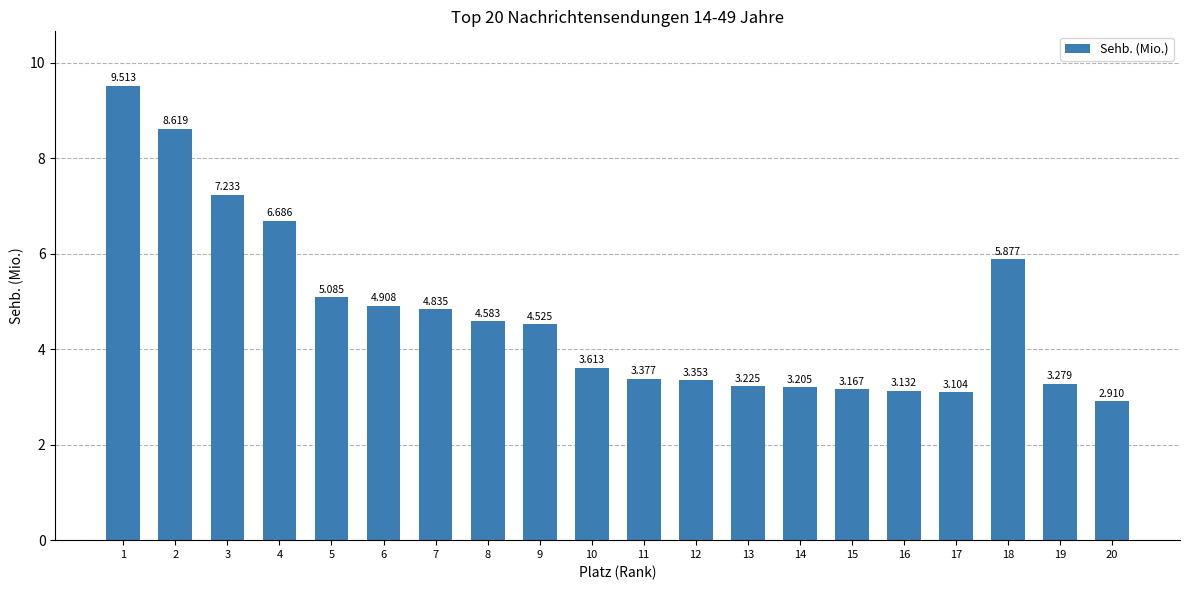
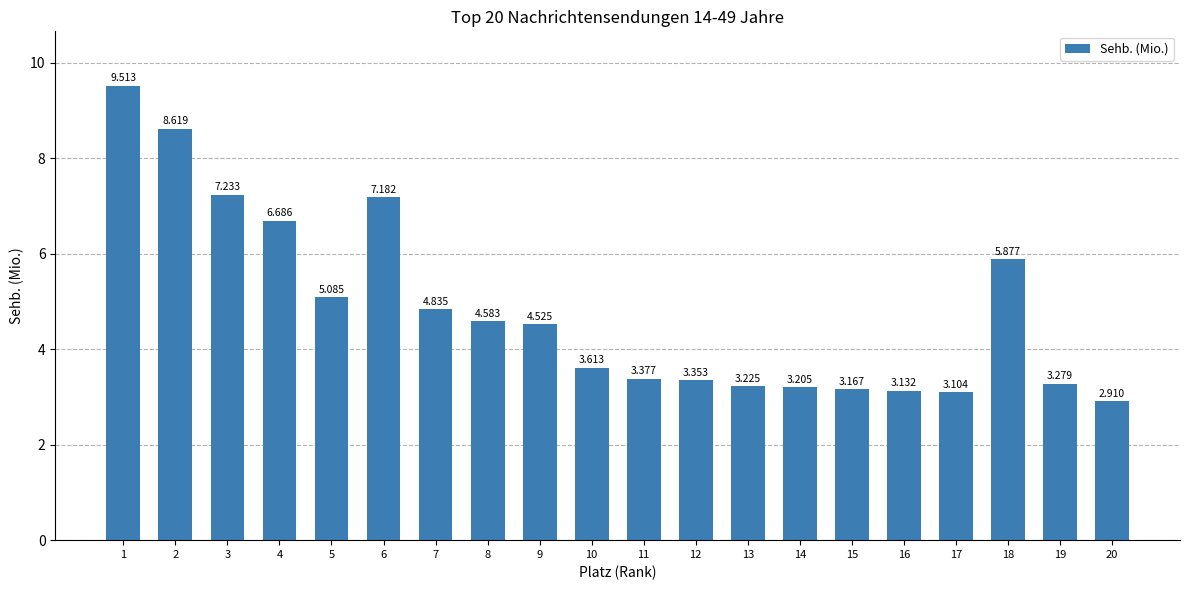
6: 4.908 -> 7.182
